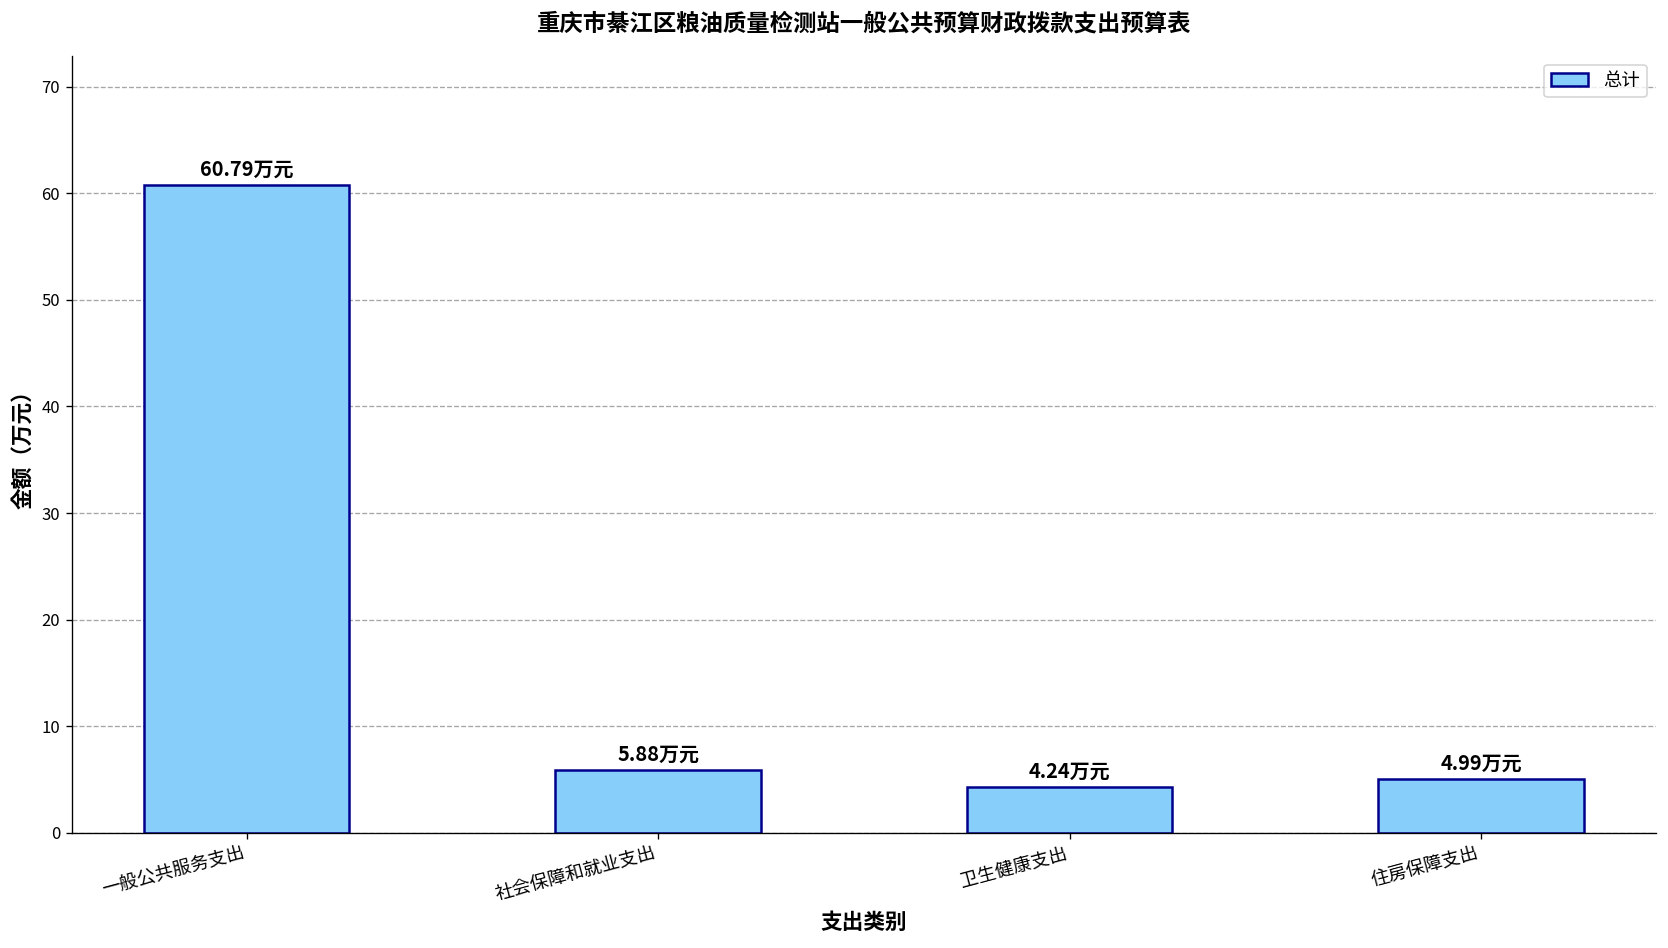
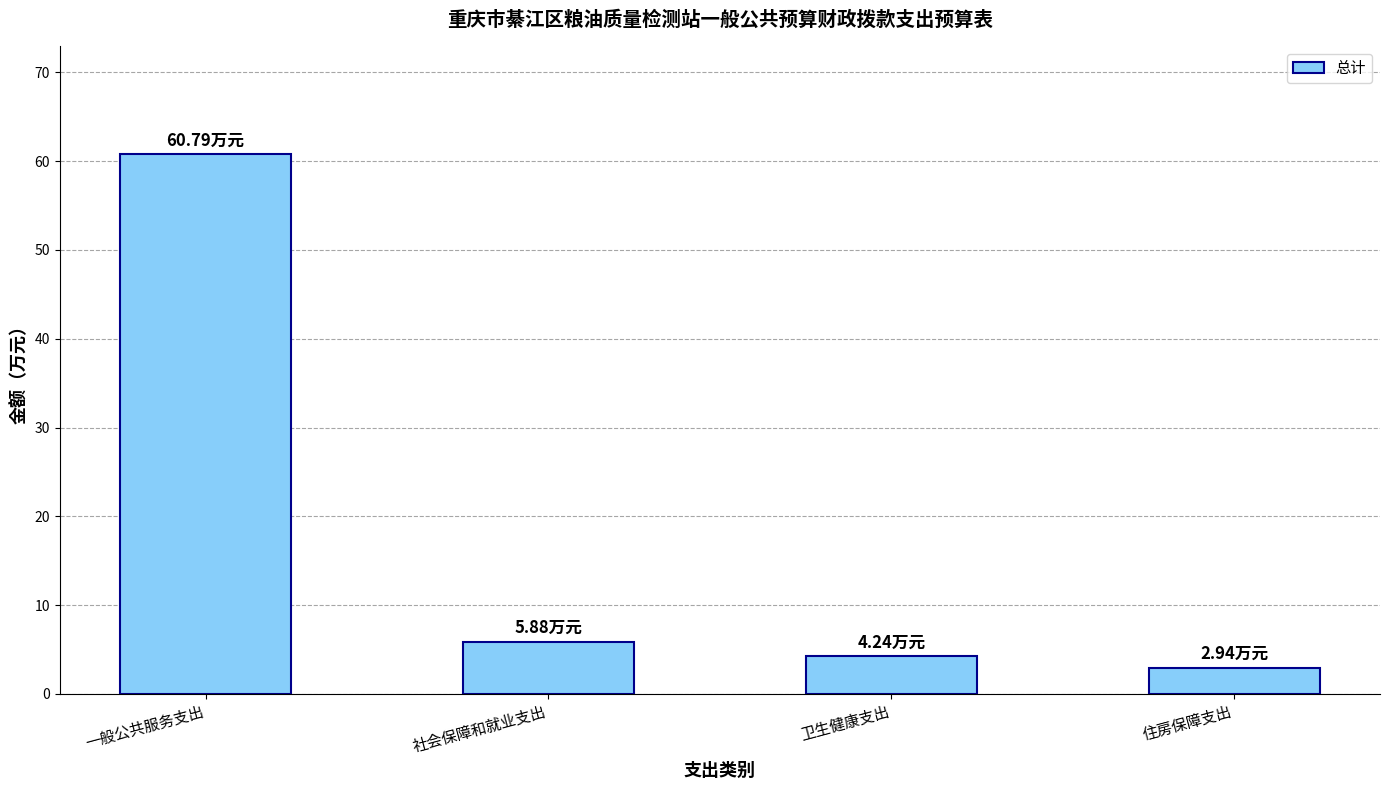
住房保障支出: 4.99 -> 2.94
